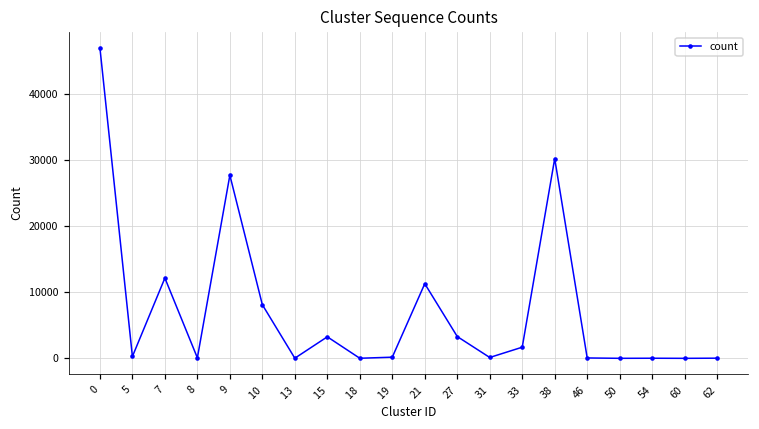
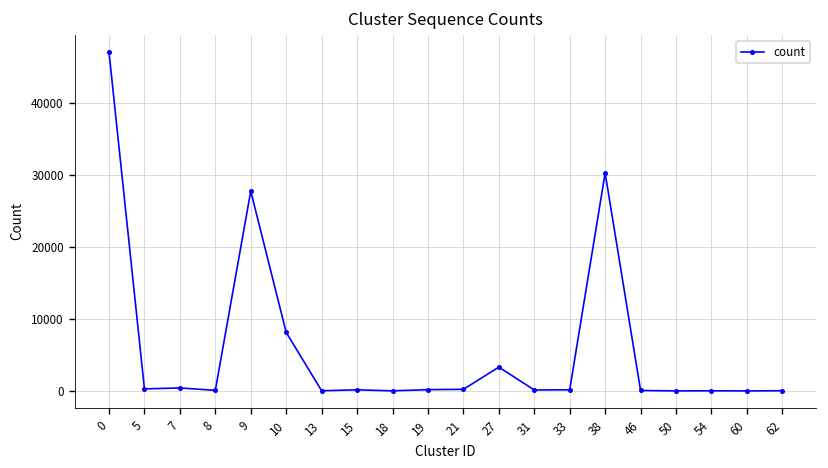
7: 12000 -> 0
15: 3000 -> 0
21: 11000 -> 0
33: 2000 -> 0
